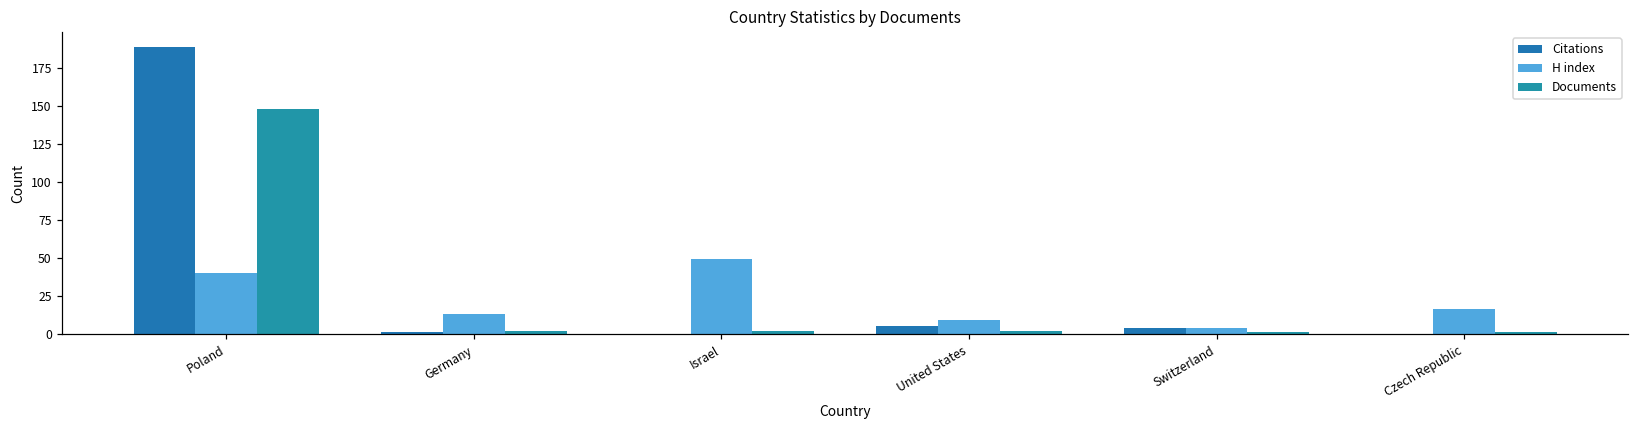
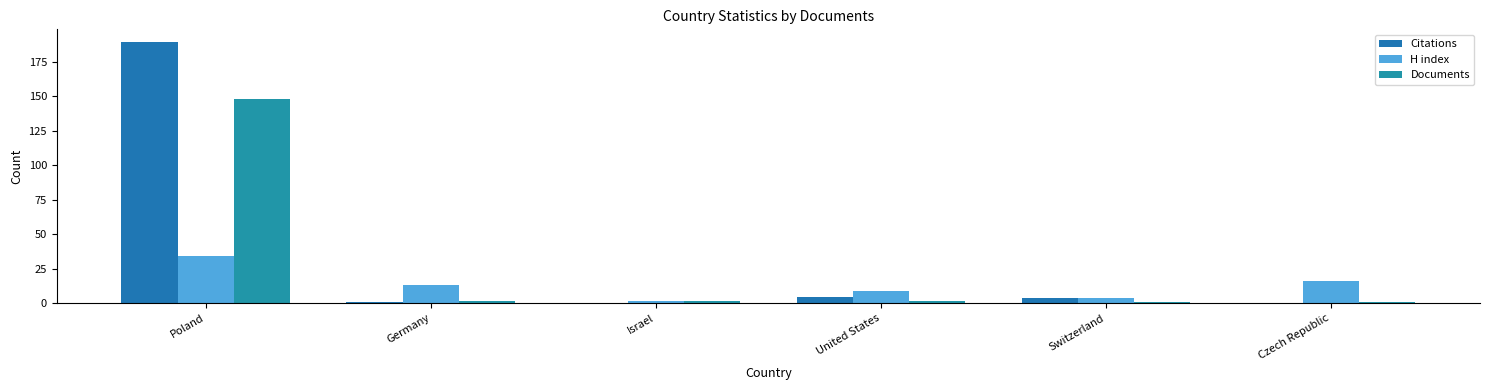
H index, Poland: 40 -> 34
H index, Israel: 49 -> 2
